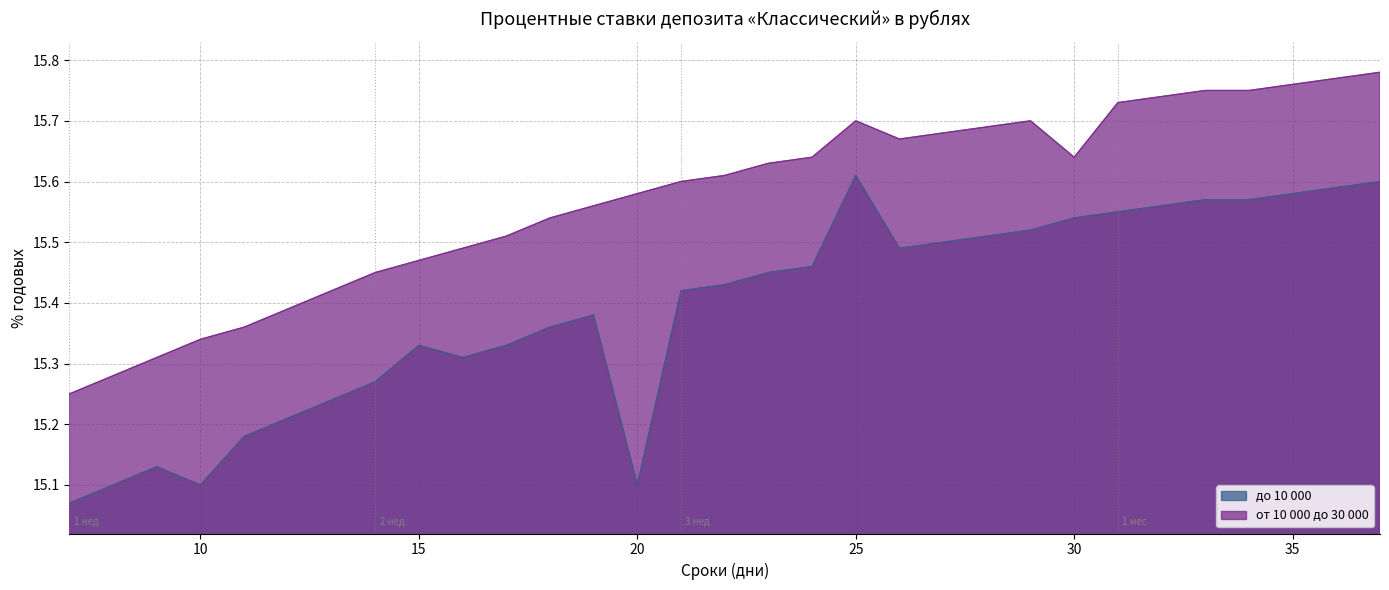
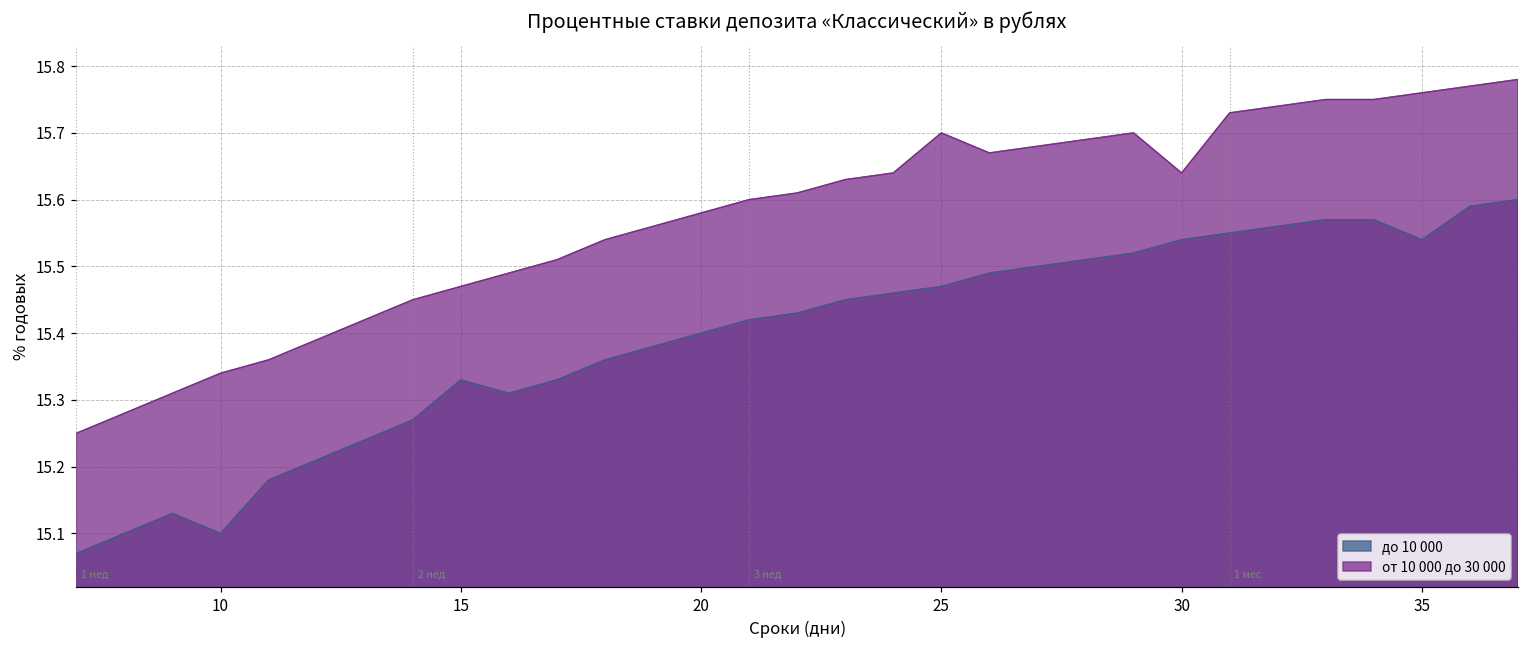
до 10 000, 20: 15.1 -> 15.4
до 10 000, 25: 15.61 -> 15.47
до 10 000, 35: 15.58 -> 15.54
